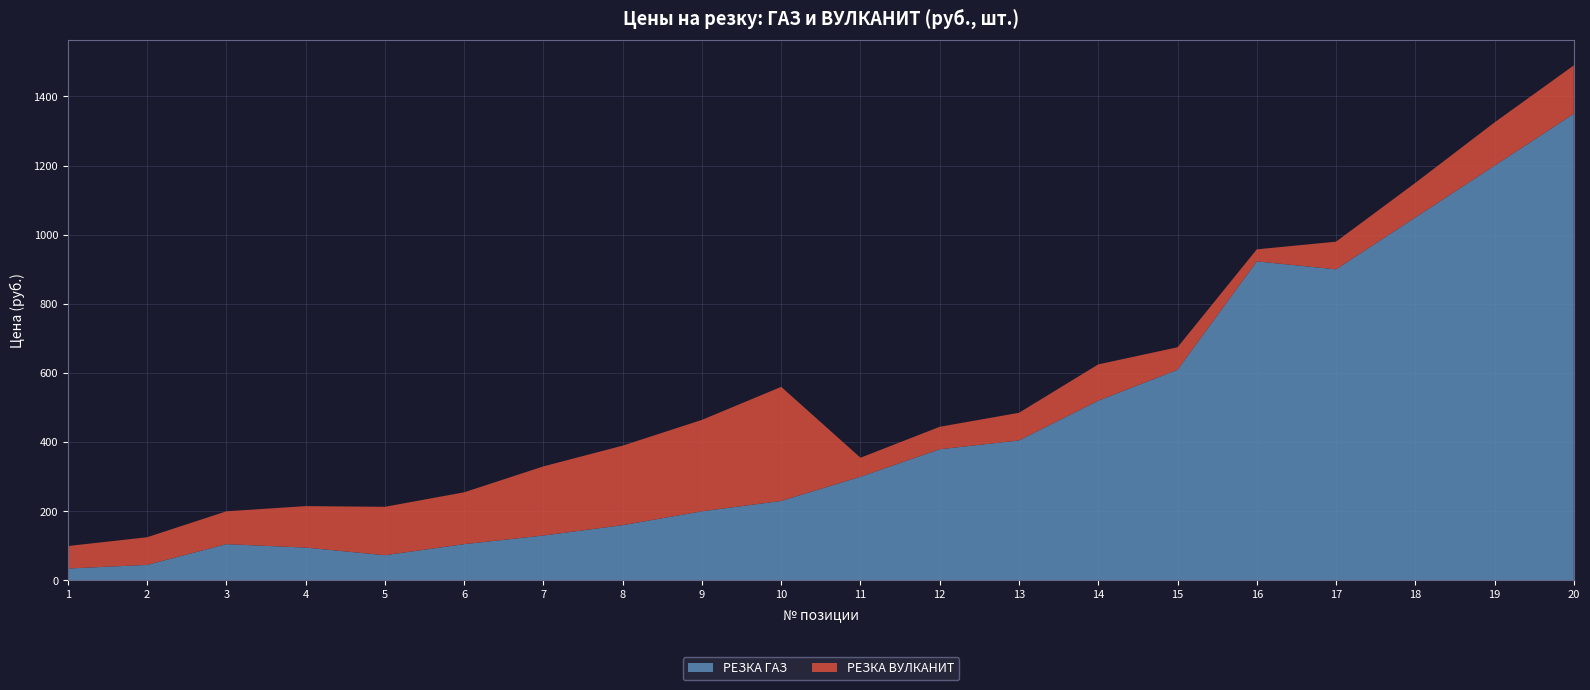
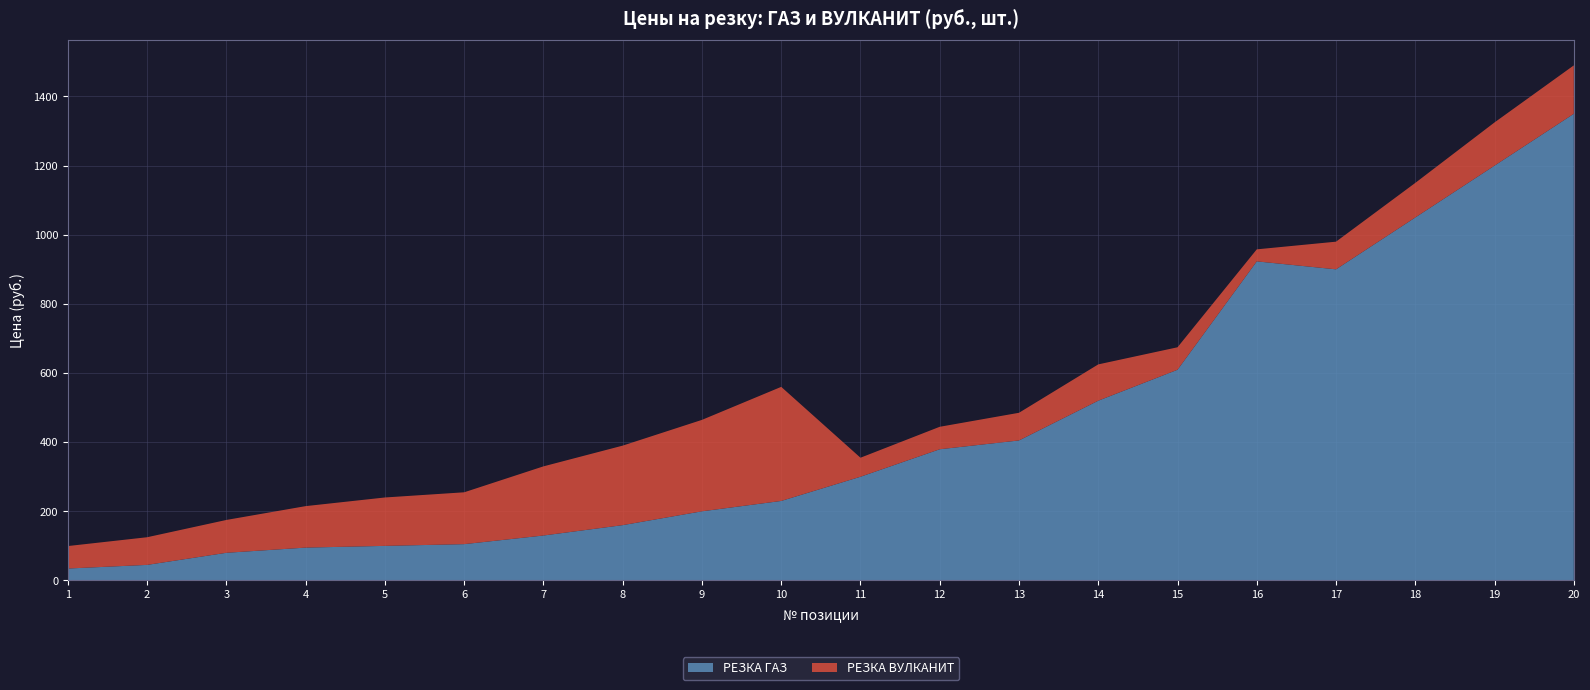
РЕЗКА ГАЗ, 3: 110 -> 80
РЕЗКА ГАЗ, 5: 70 -> 100
